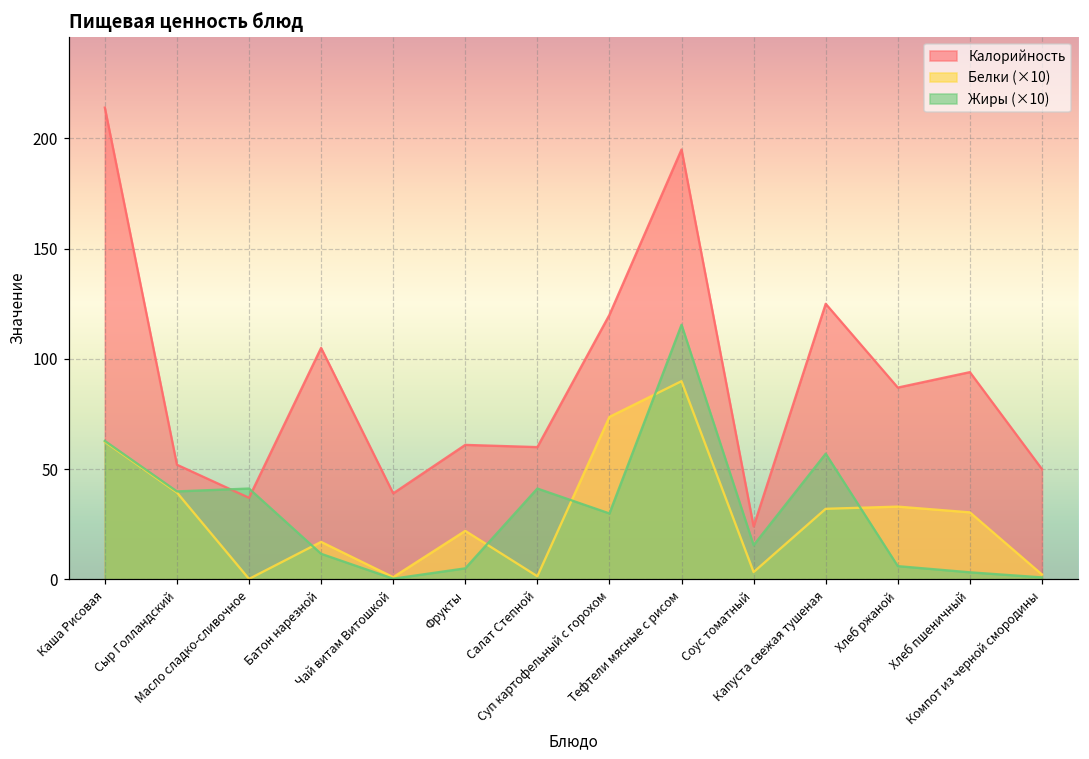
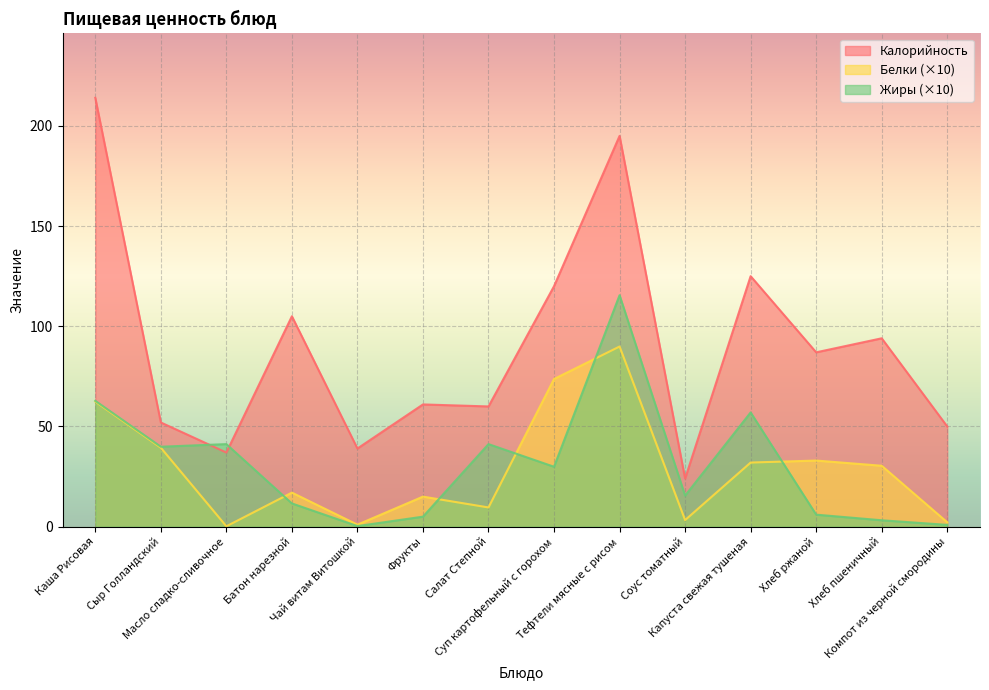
Белки (×10), Фрукты: 22 -> 15
Белки (×10), Салат Степной: 1 -> 10
